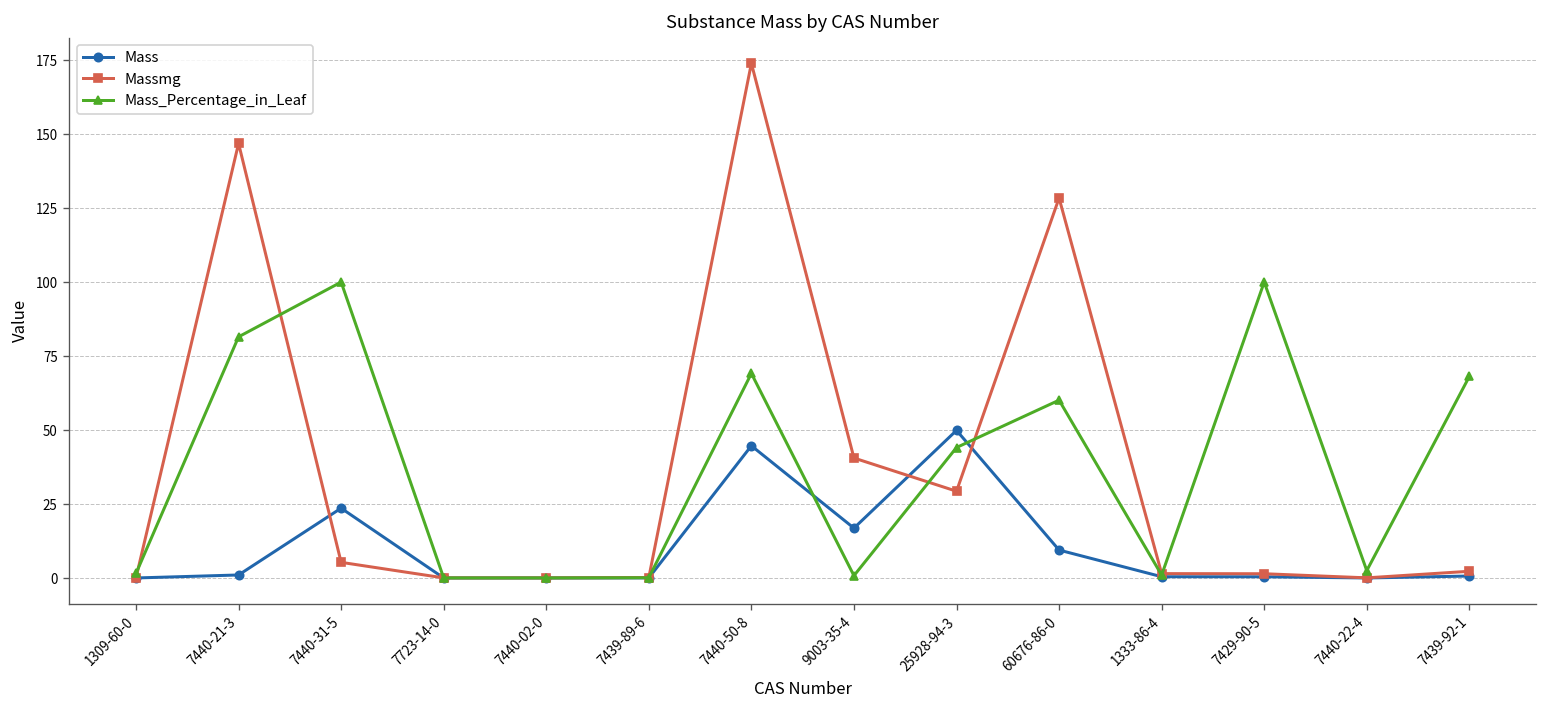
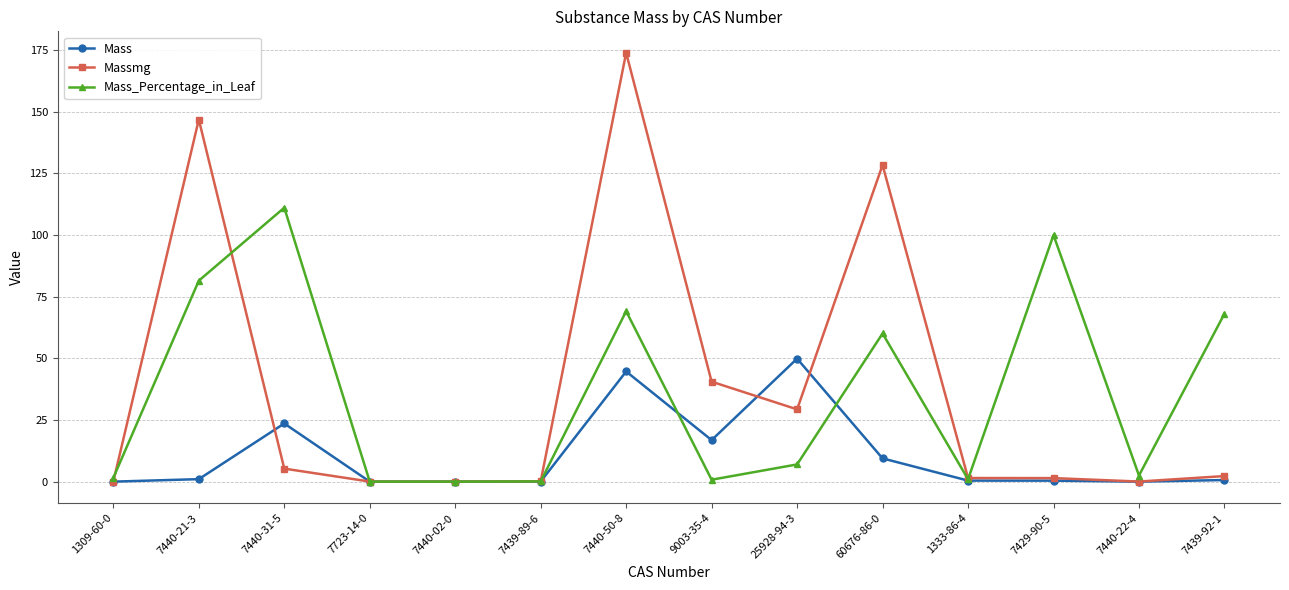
Mass_Percentage_in_Leaf, 7440-31-5: 100 -> 111
Mass_Percentage_in_Leaf, 25928-94-3: 44 -> 7
